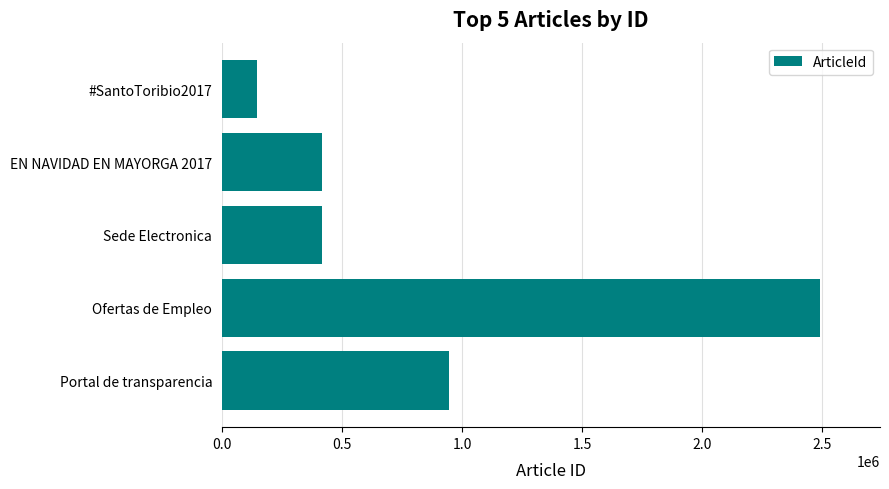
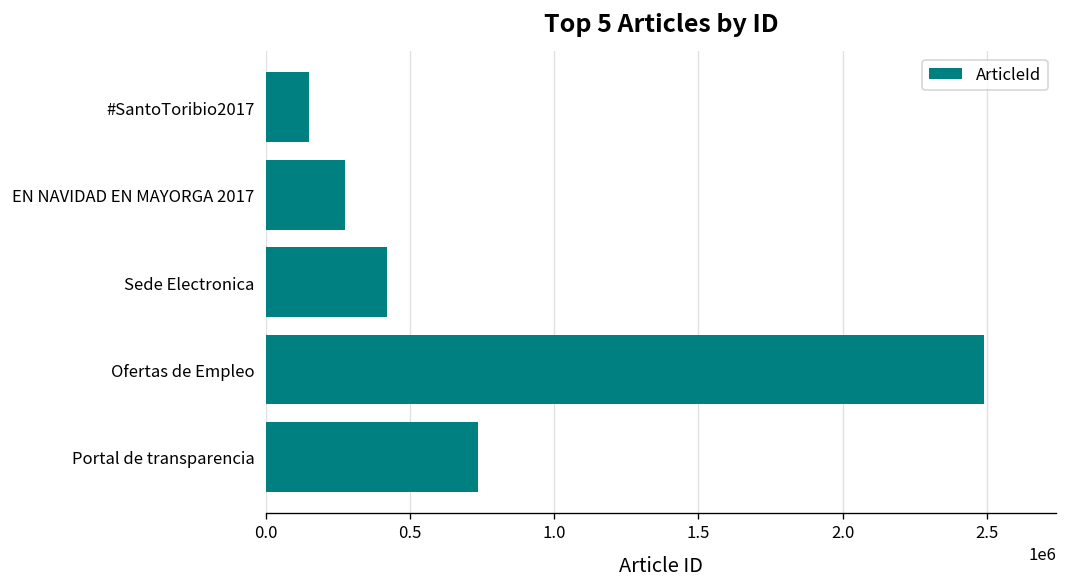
EN NAVIDAD EN MAYORGA 2017: 420000 -> 270000
Portal de transparencia: 950000 -> 740000
